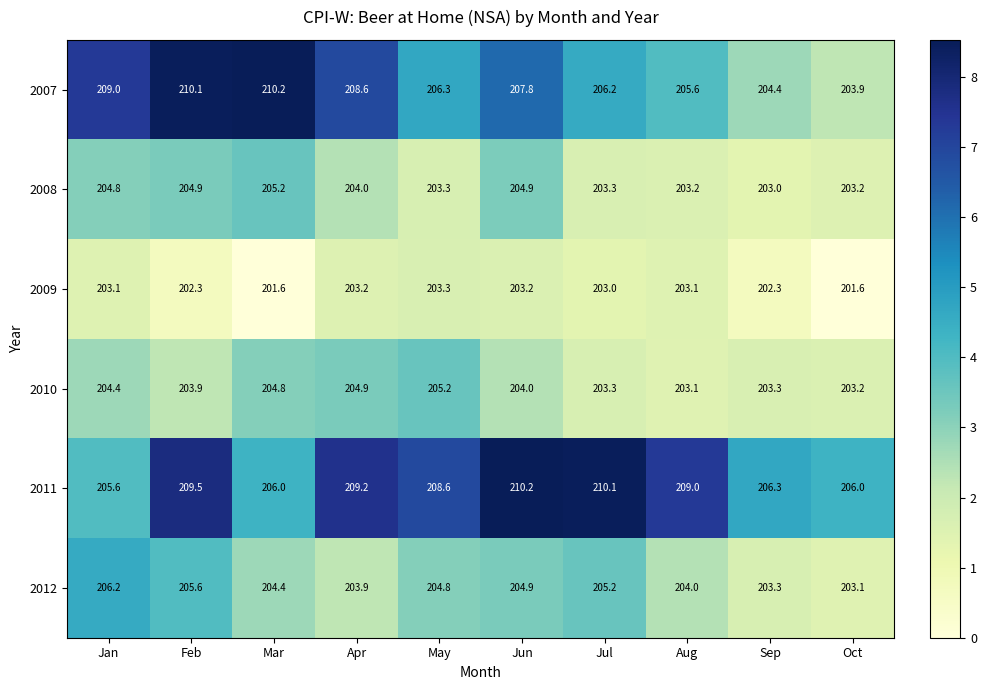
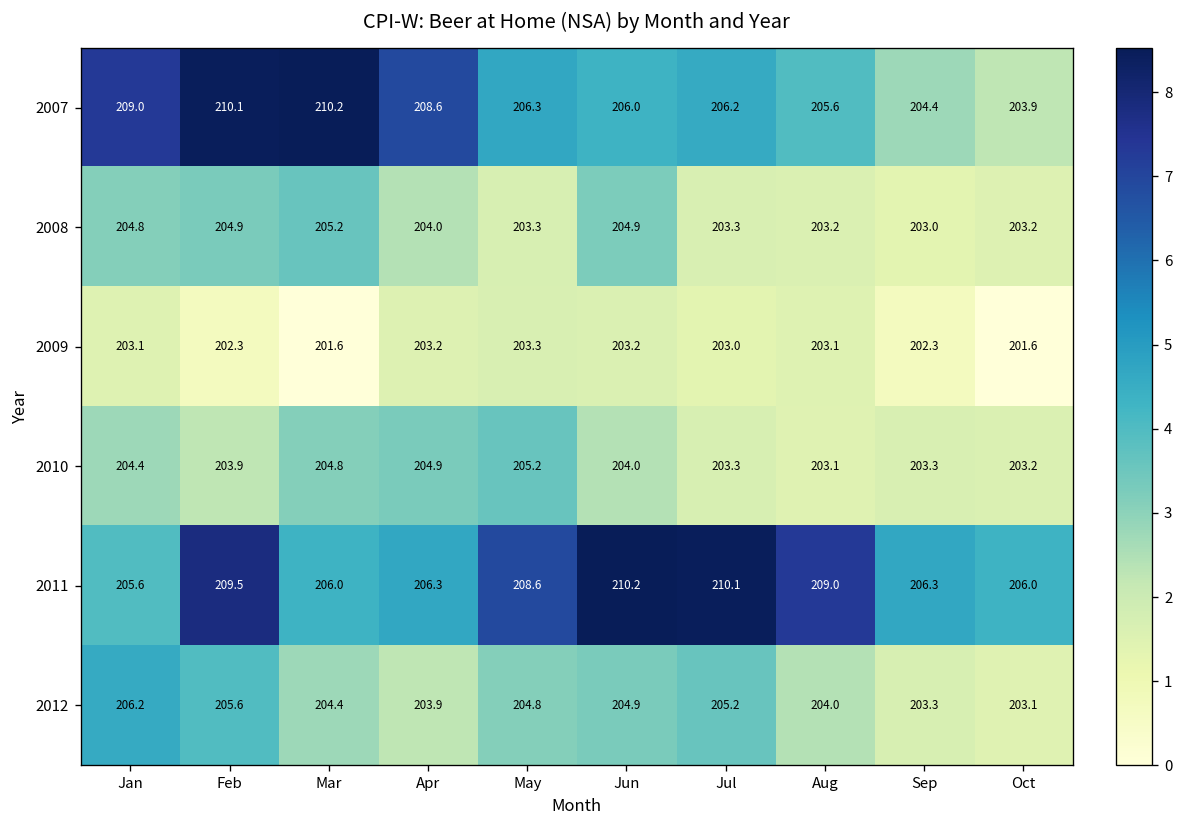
2007, Jun: 207.8 -> 206.0
2011, Apr: 209.2 -> 206.3
